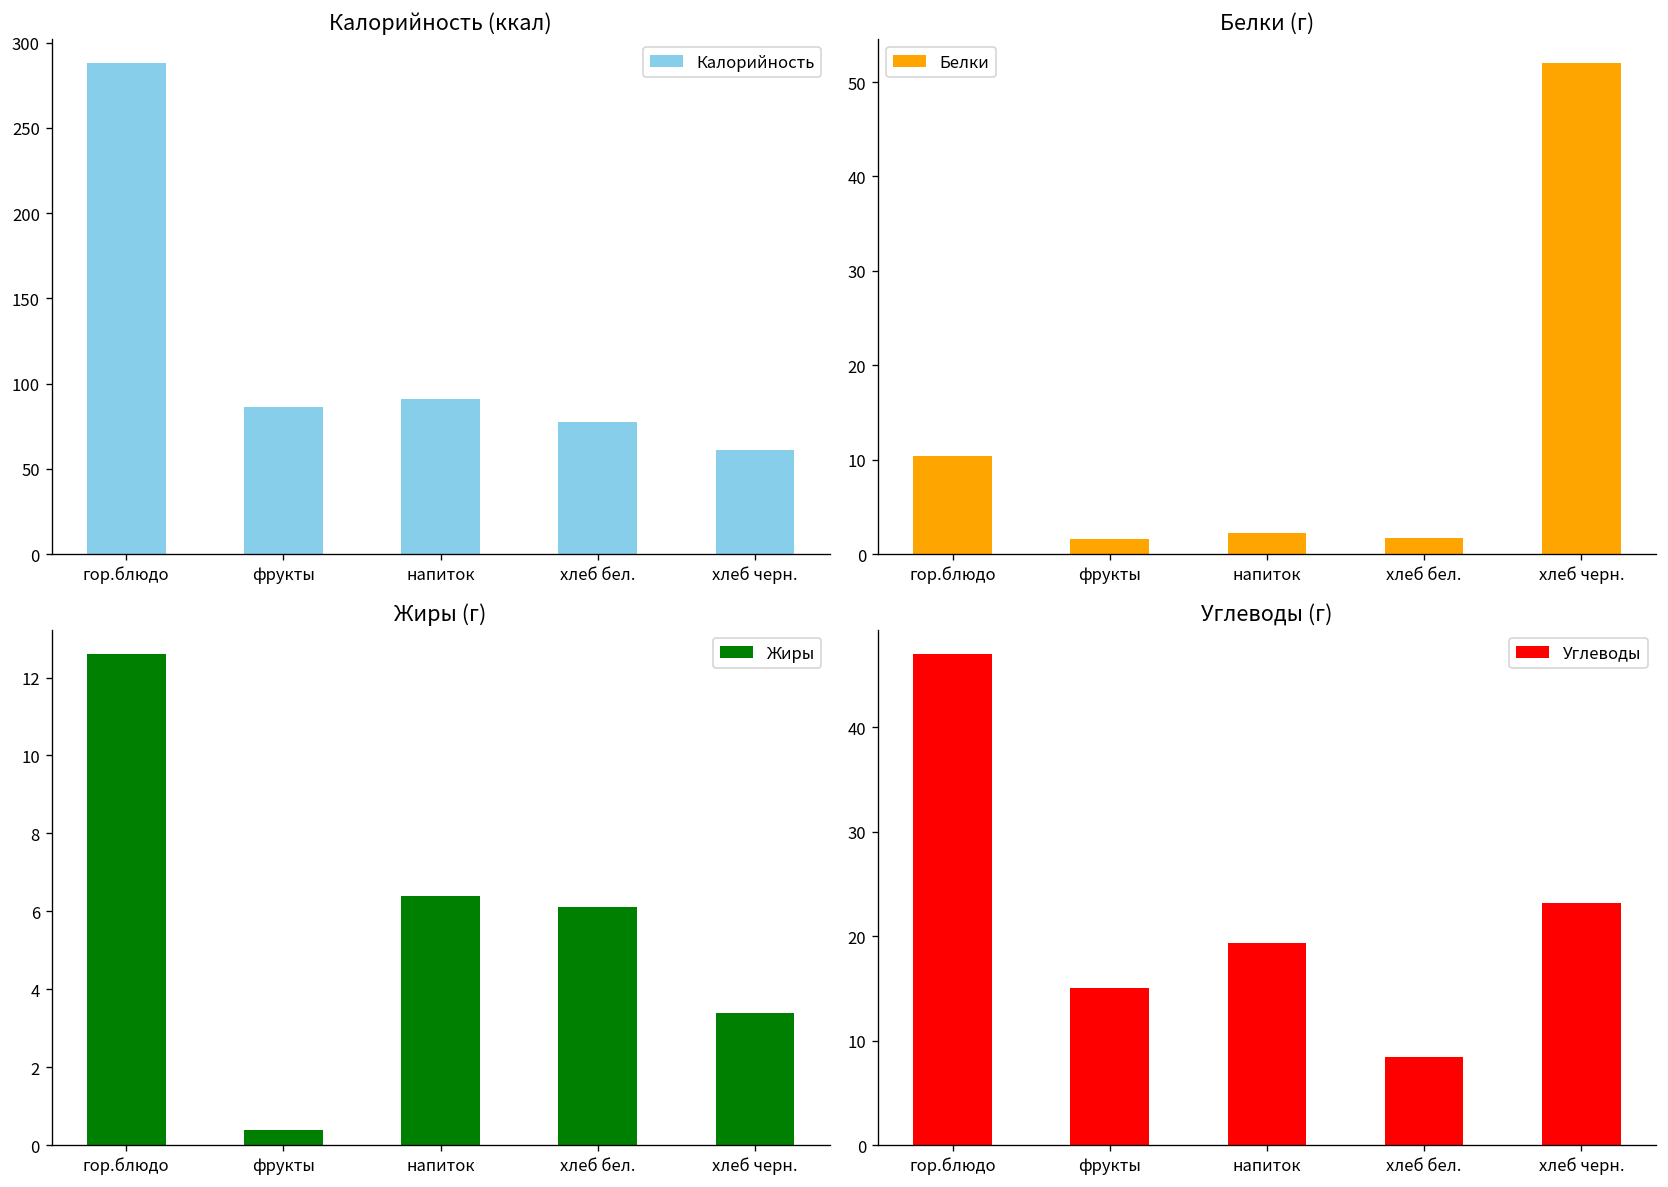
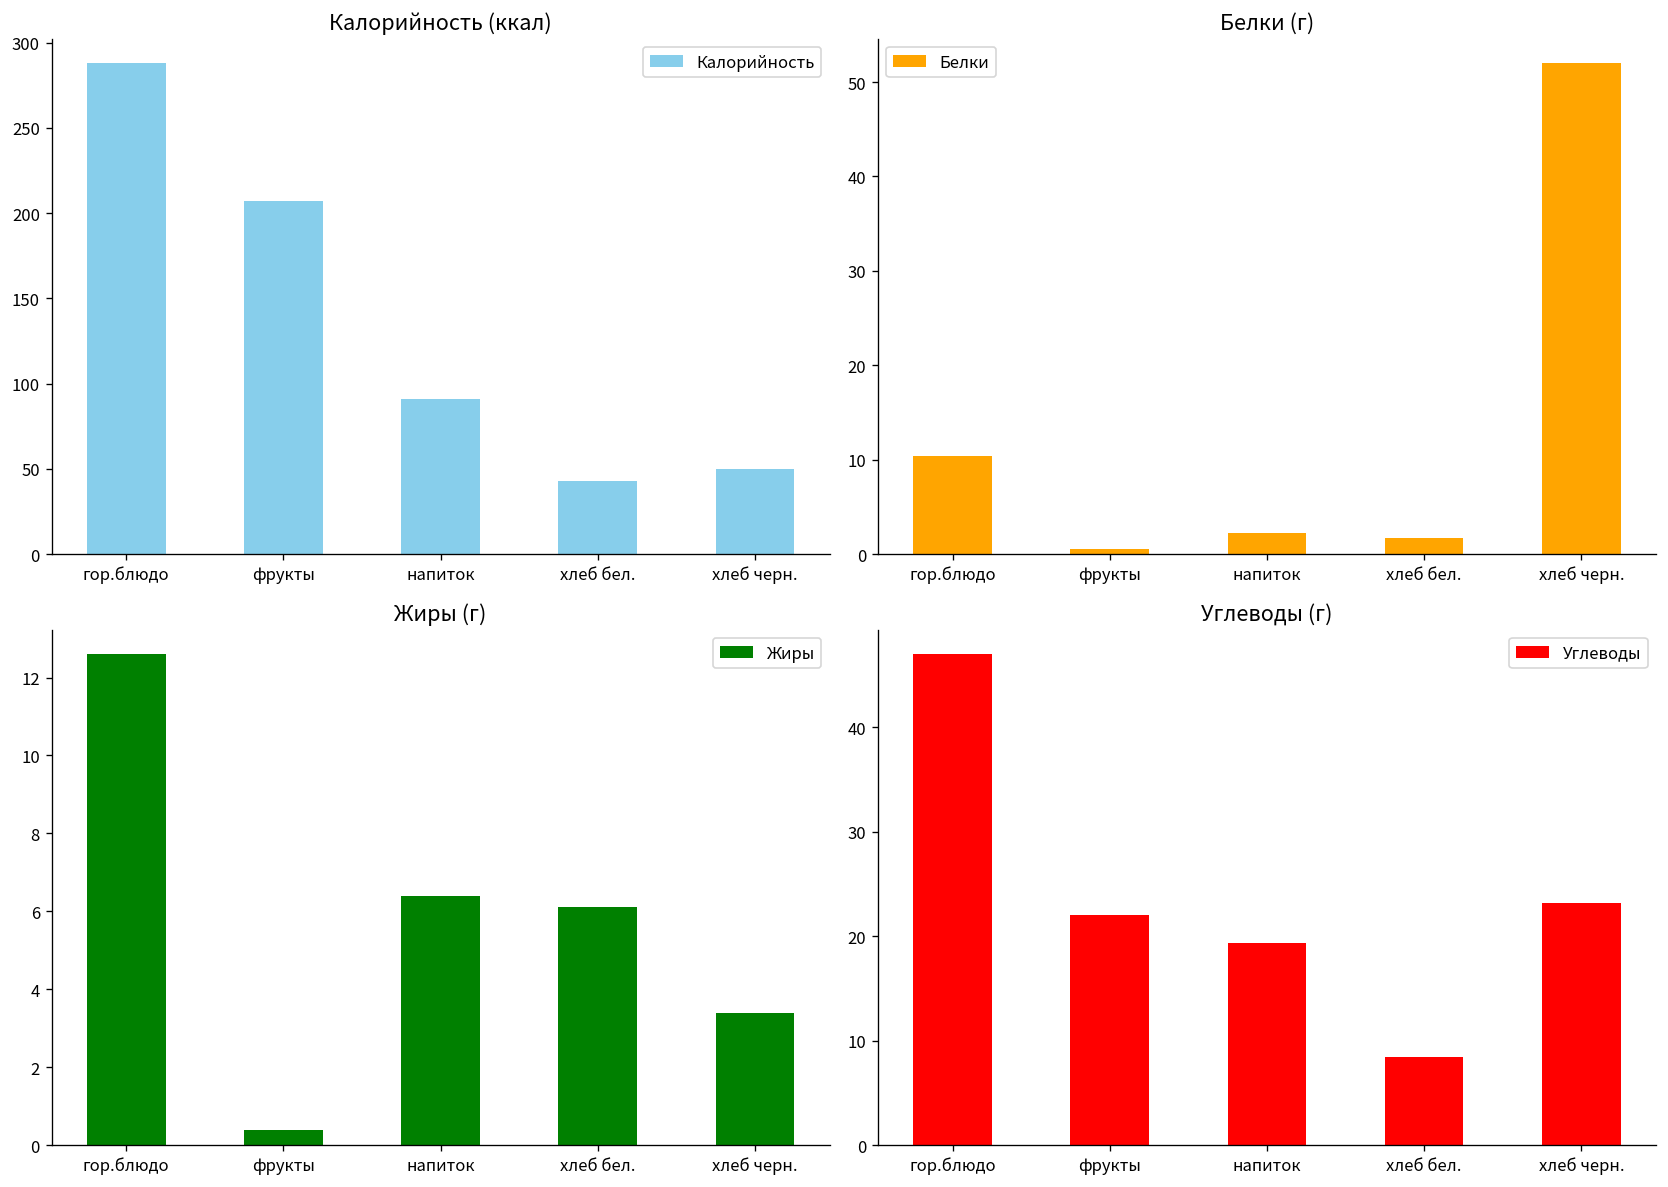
Калорийность (ккал), фрукты: 86 -> 207
Калорийность (ккал), хлеб бел.: 77 -> 43
Калорийность (ккал), хлеб черн.: 61 -> 50
Белки (г), фрукты: 2 -> 1
Углеводы (г), фрукты: 15 -> 22
